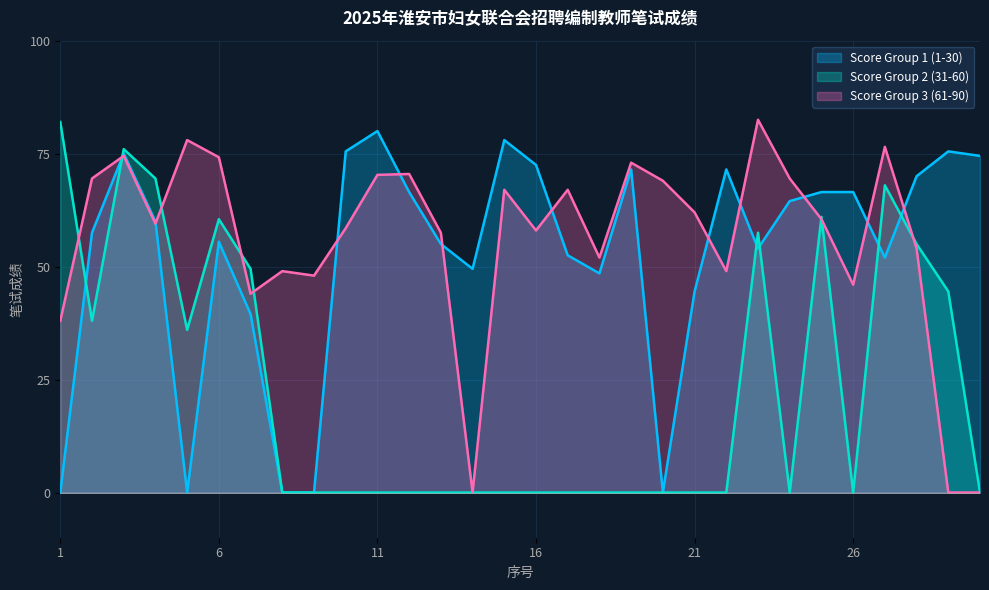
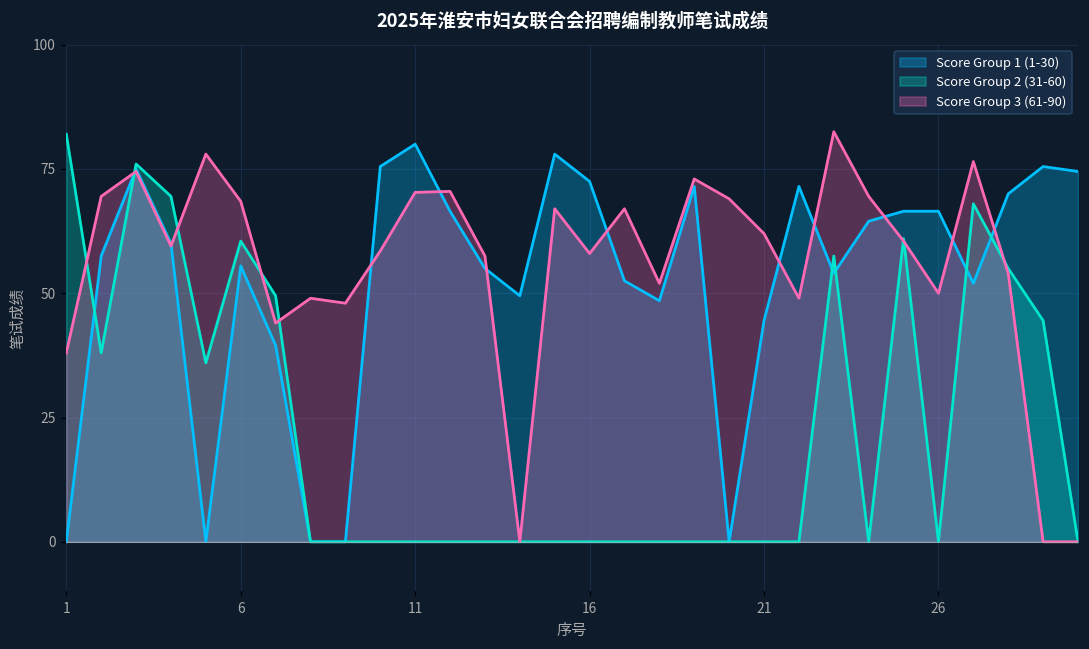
Score Group 3 (61-90), 6: 74 -> 69
Score Group 3 (61-90), 26: 46 -> 50
